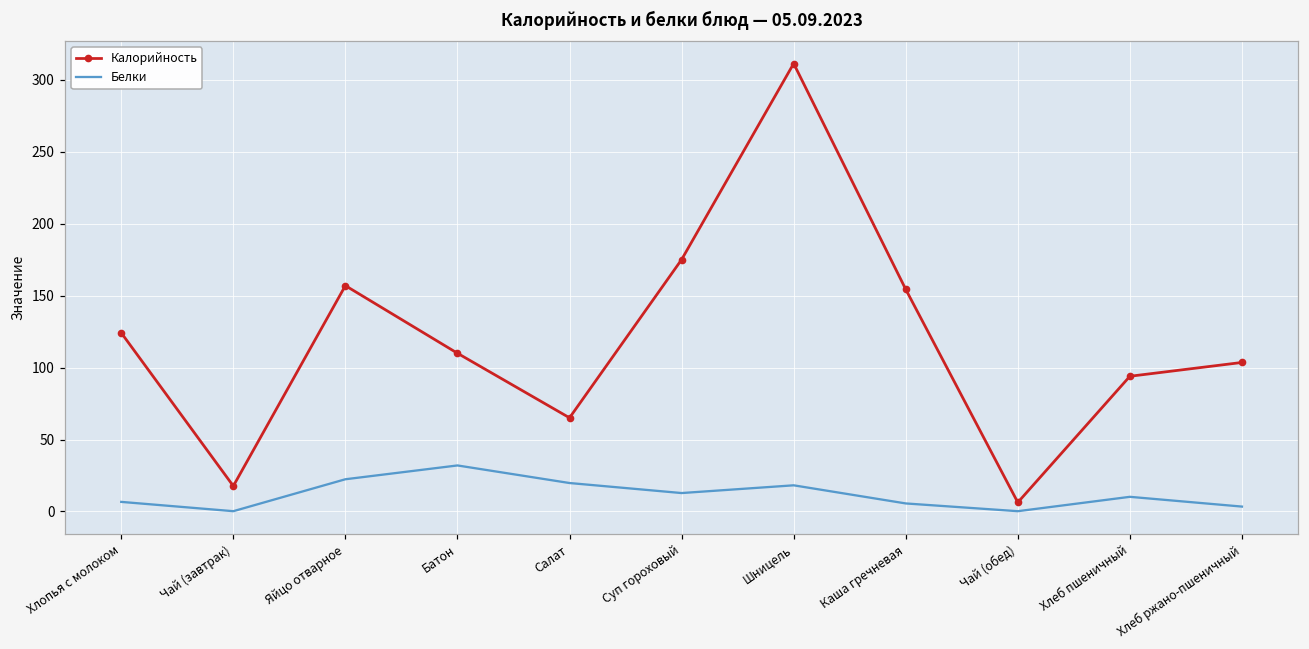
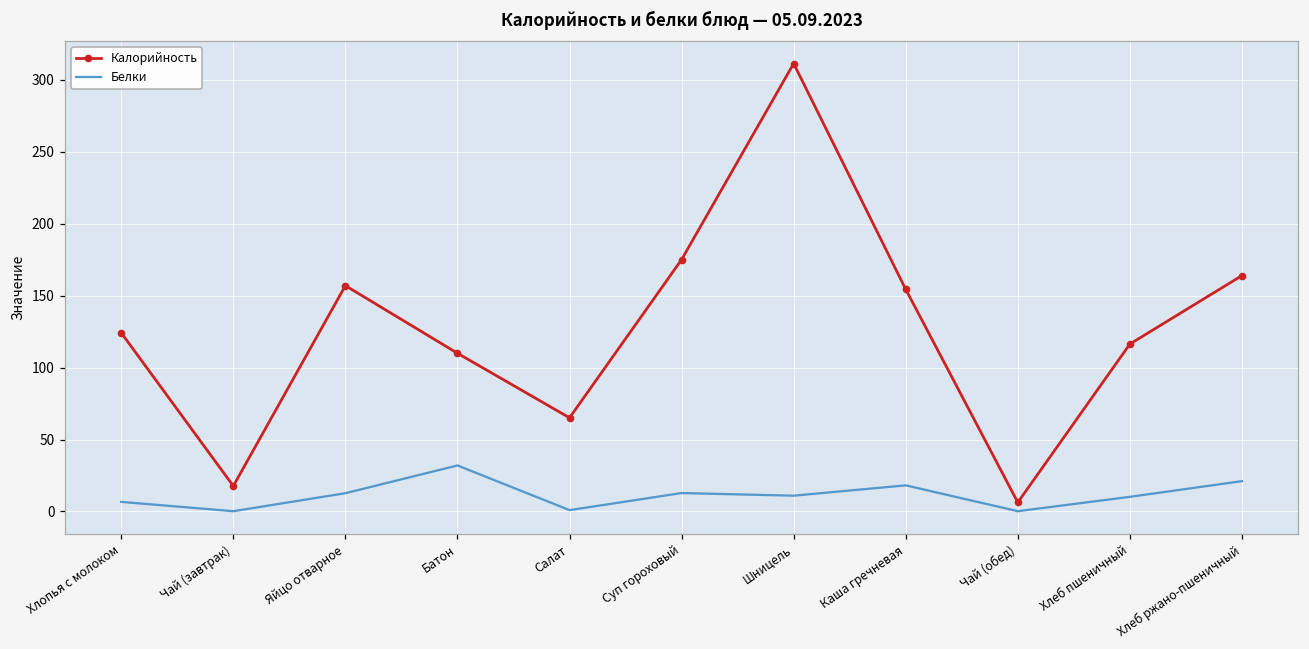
Белки, Яйцо отварное: 22 -> 13
Белки, Салат: 20 -> 1
Белки, Шницель: 18 -> 11
Белки, Каша гречневая: 6 -> 18
Калорийность, Хлеб пшеничный: 94 -> 116
Калорийность, Хлеб ржано-пшеничный: 104 -> 164
Белки, Хлеб ржано-пшеничный: 3 -> 21
